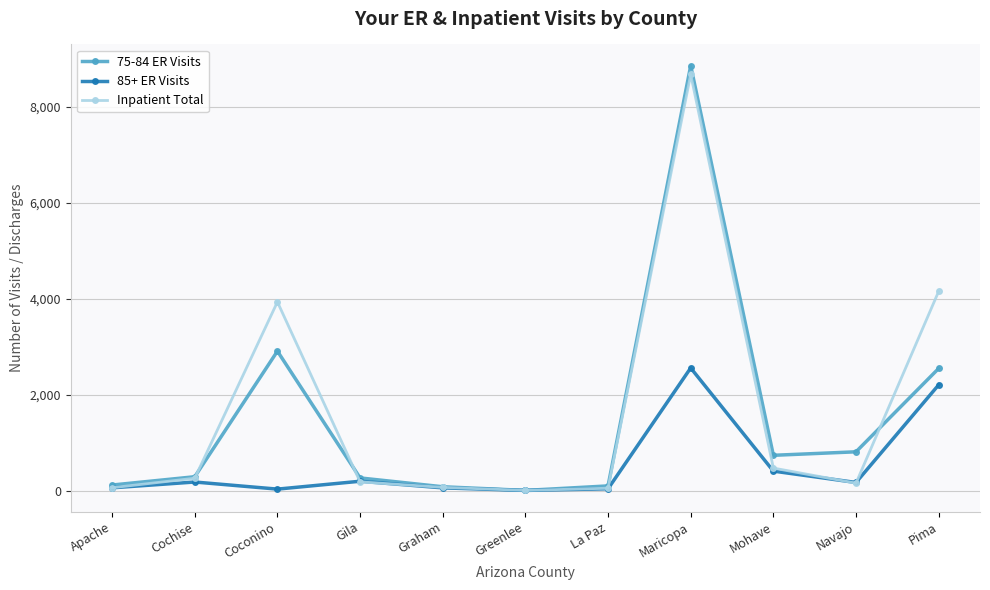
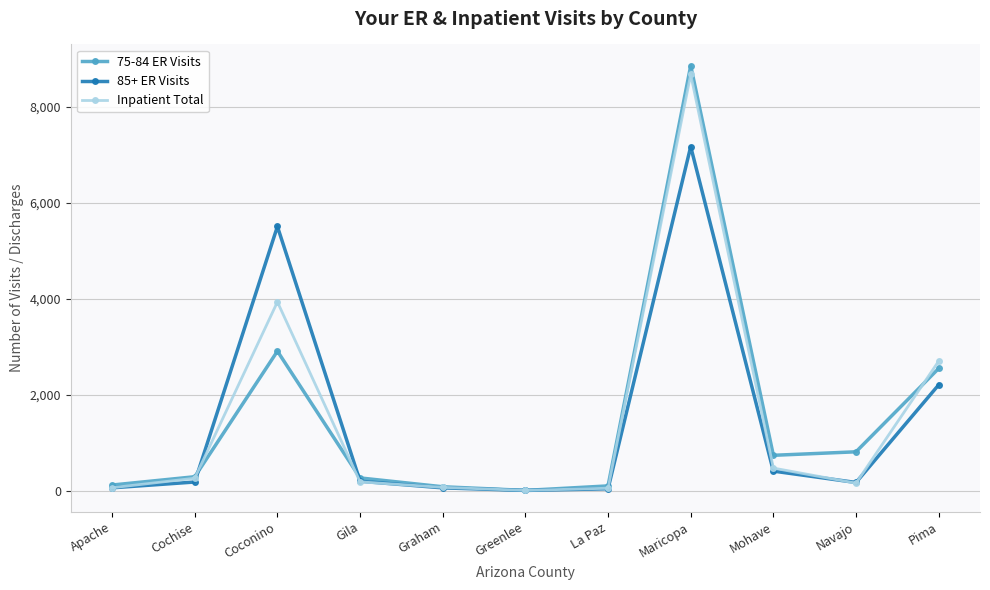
85+ ER Visits, Coconino: 0 -> 5,500
85+ ER Visits, Maricopa: 2,600 -> 7,200
Inpatient Total, Pima: 4,200 -> 2,700
